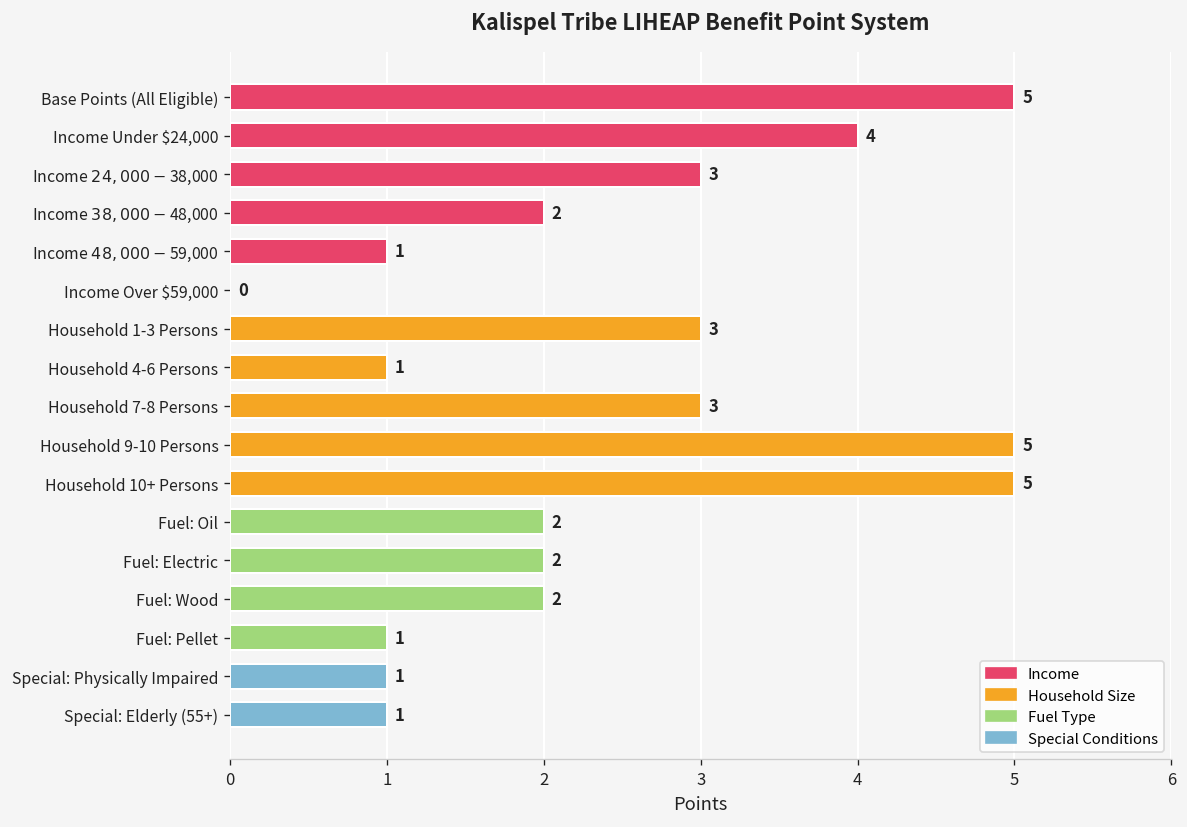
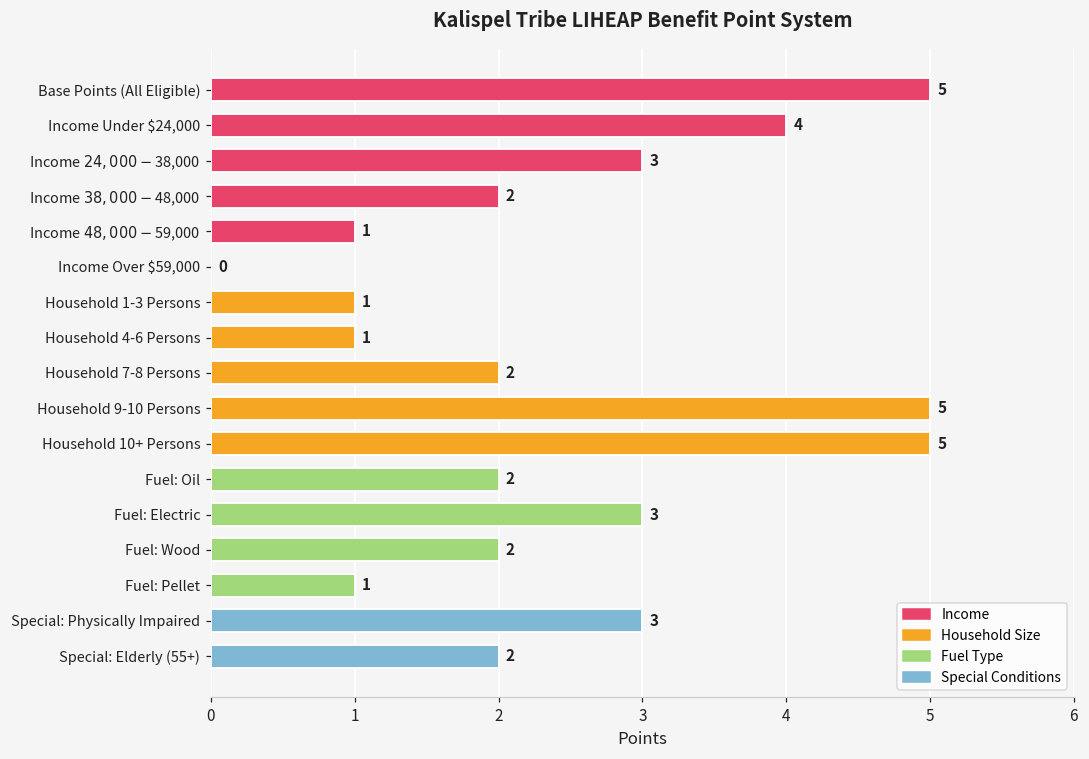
Household 1-3 Persons: 3 -> 1
Household 7-8 Persons: 3 -> 2
Fuel: Electric: 2 -> 3
Special: Physically Impaired: 1 -> 3
Special: Elderly (55+): 1 -> 2
